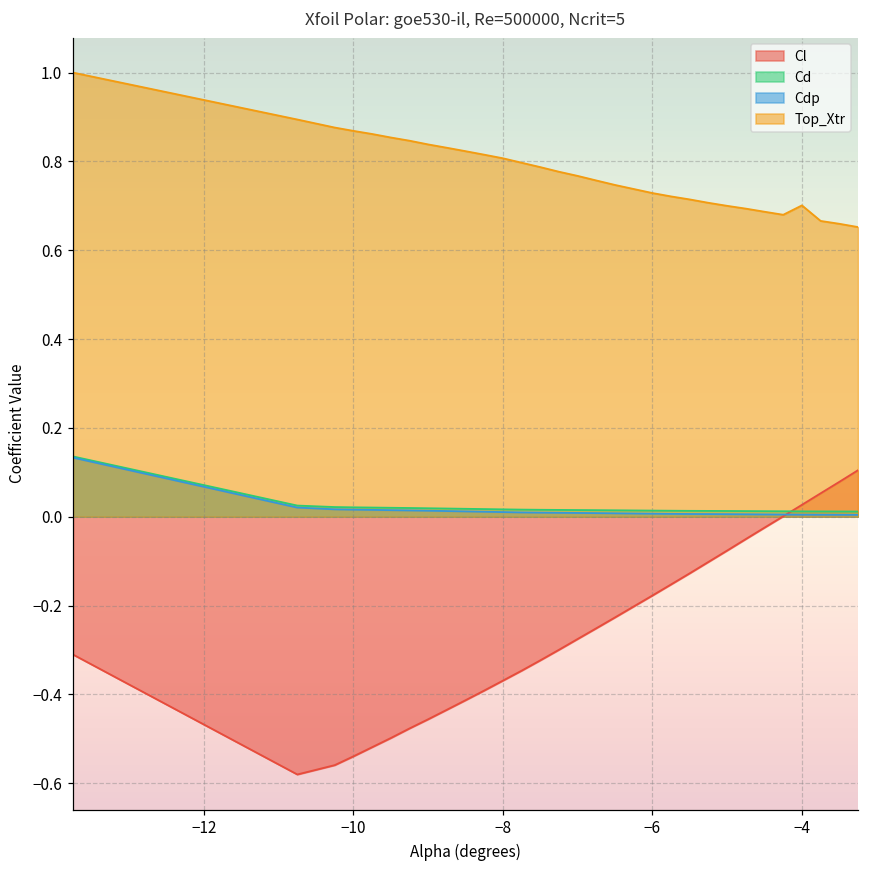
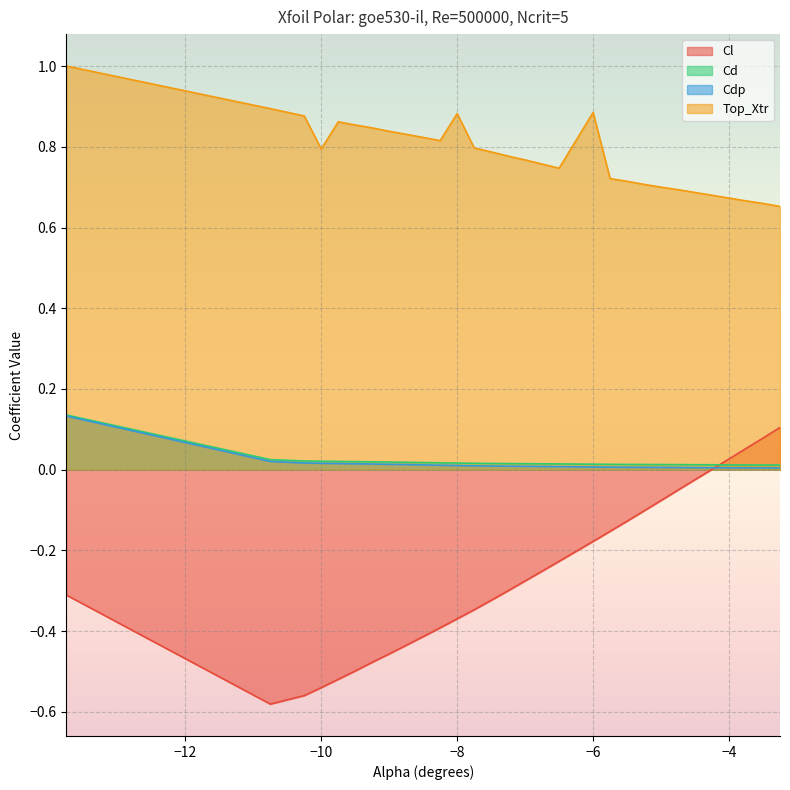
Top_Xtr, −10: 0.87 -> 0.79
Top_Xtr, −8: 0.81 -> 0.88
Top_Xtr, −6: 0.73 -> 0.88
Top_Xtr, −4: 0.70 -> 0.67
